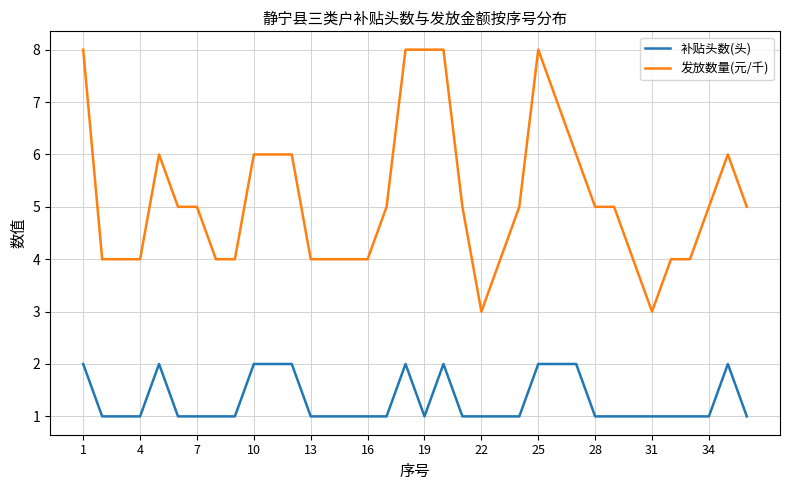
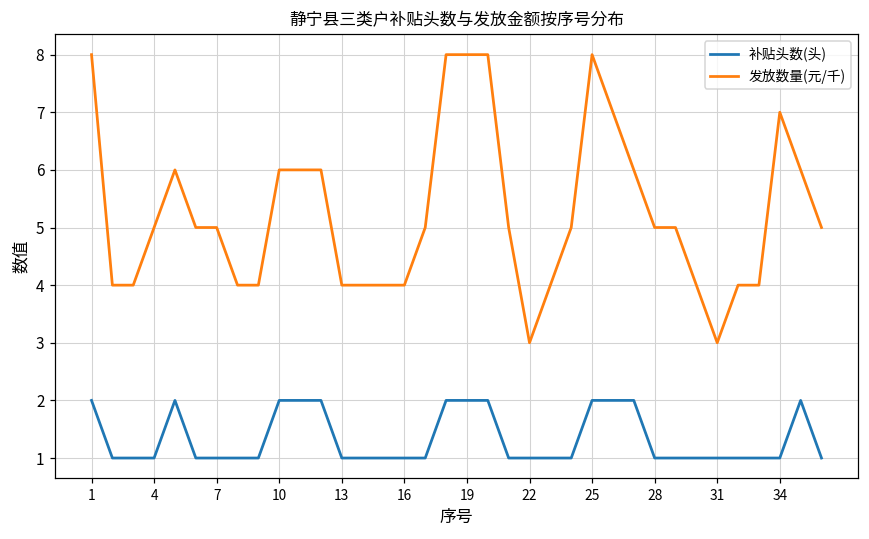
发放数量(元/千), 4: 4 -> 5
补贴头数(头), 19: 1 -> 2
发放数量(元/千), 34: 5 -> 7
